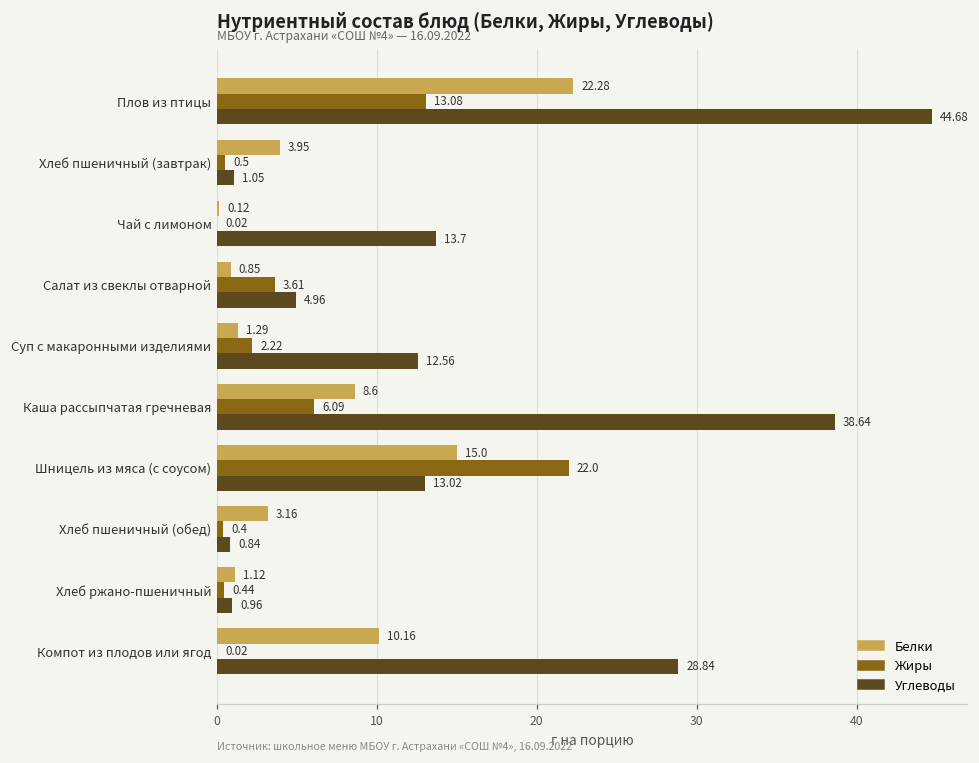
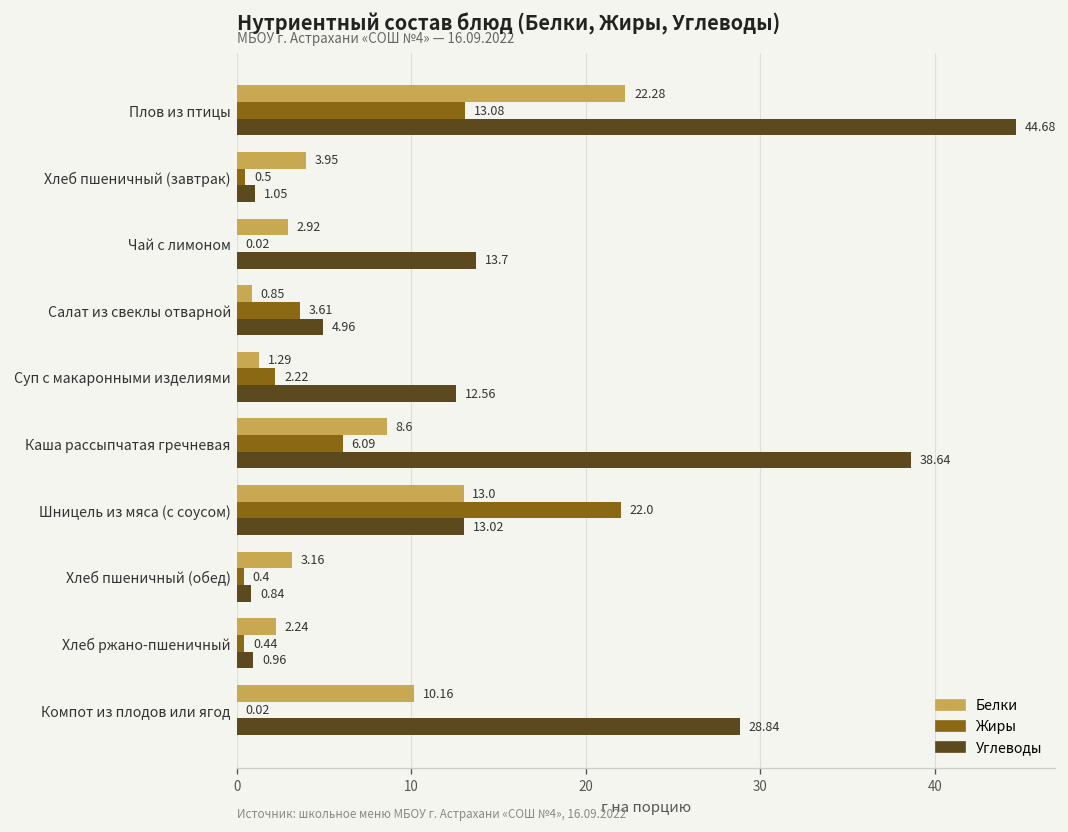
Белки, Чай с лимоном: 0.12 -> 2.92
Белки, Шницель из мяса (с соусом): 15.0 -> 13.0
Белки, Хлеб ржано-пшеничный: 1.12 -> 2.24
